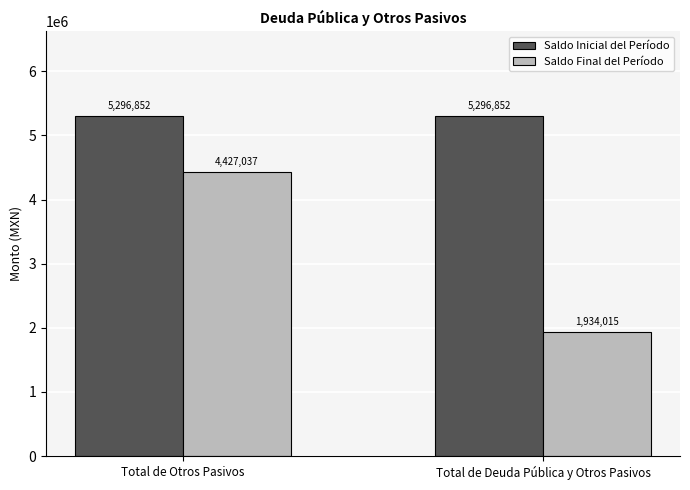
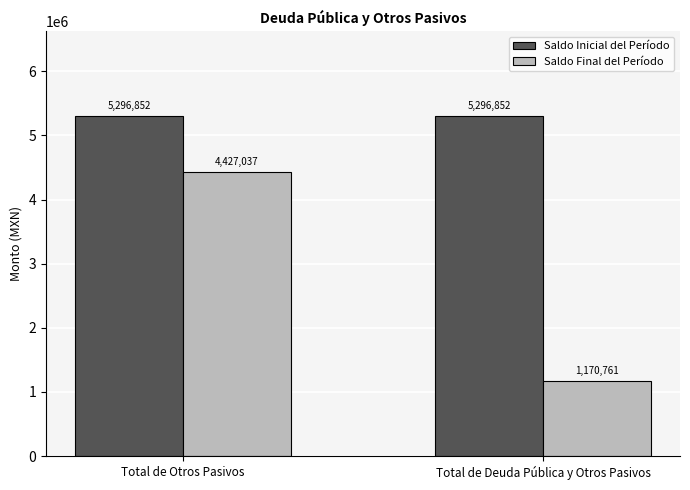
Saldo Final del Período, Total de Deuda Pública y Otros Pasivos: 1,934,015 -> 1,170,761
